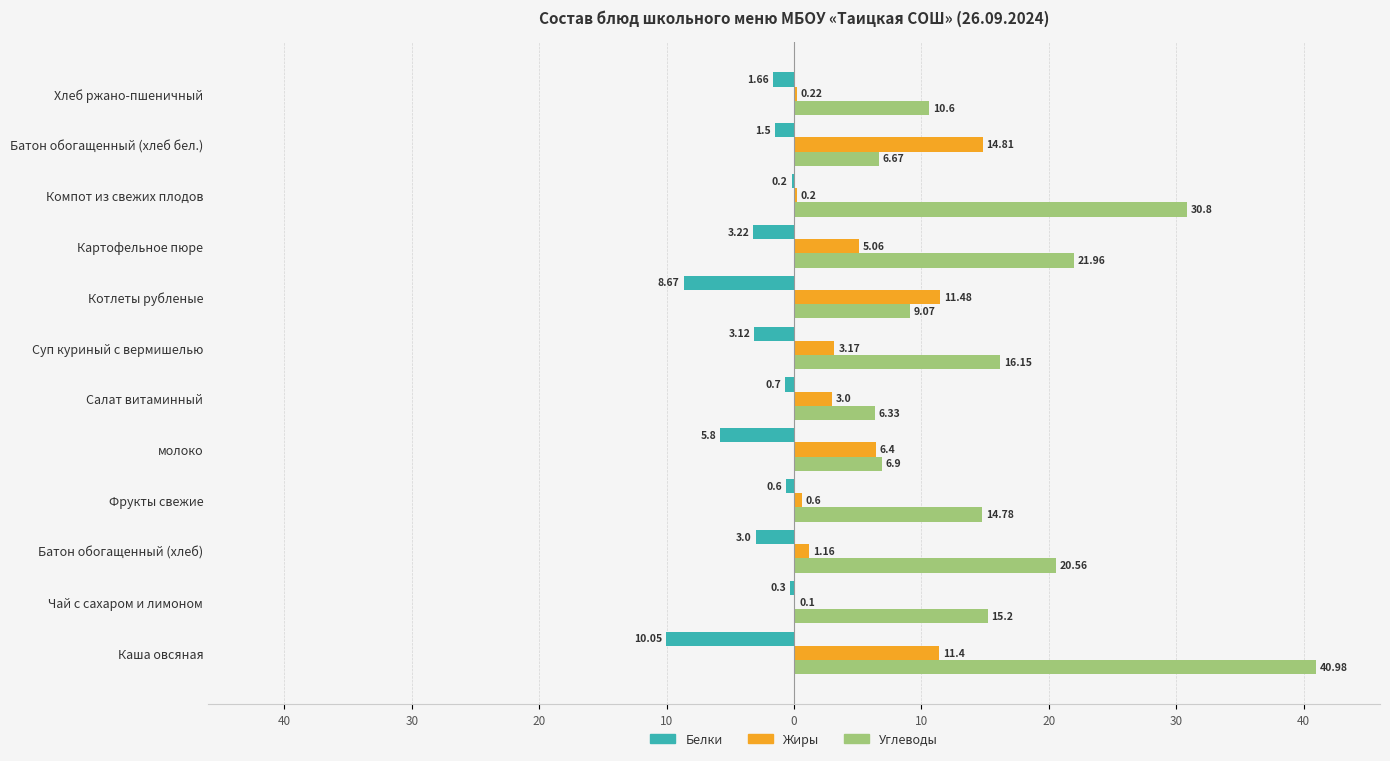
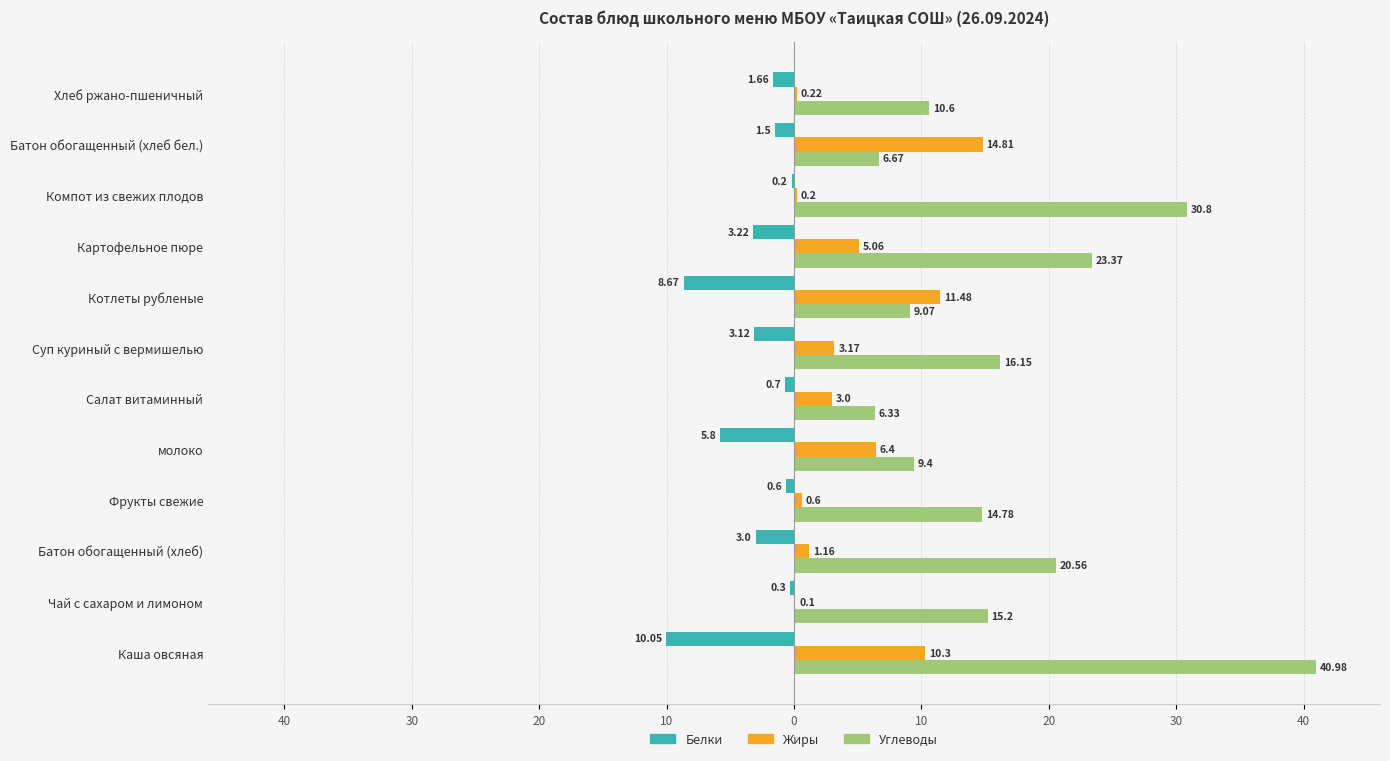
Углеводы, Картофельное пюре: 21.96 -> 23.37
Углеводы, молоко: 6.9 -> 9.4
Жиры, Каша овсяная: 11.4 -> 10.3
